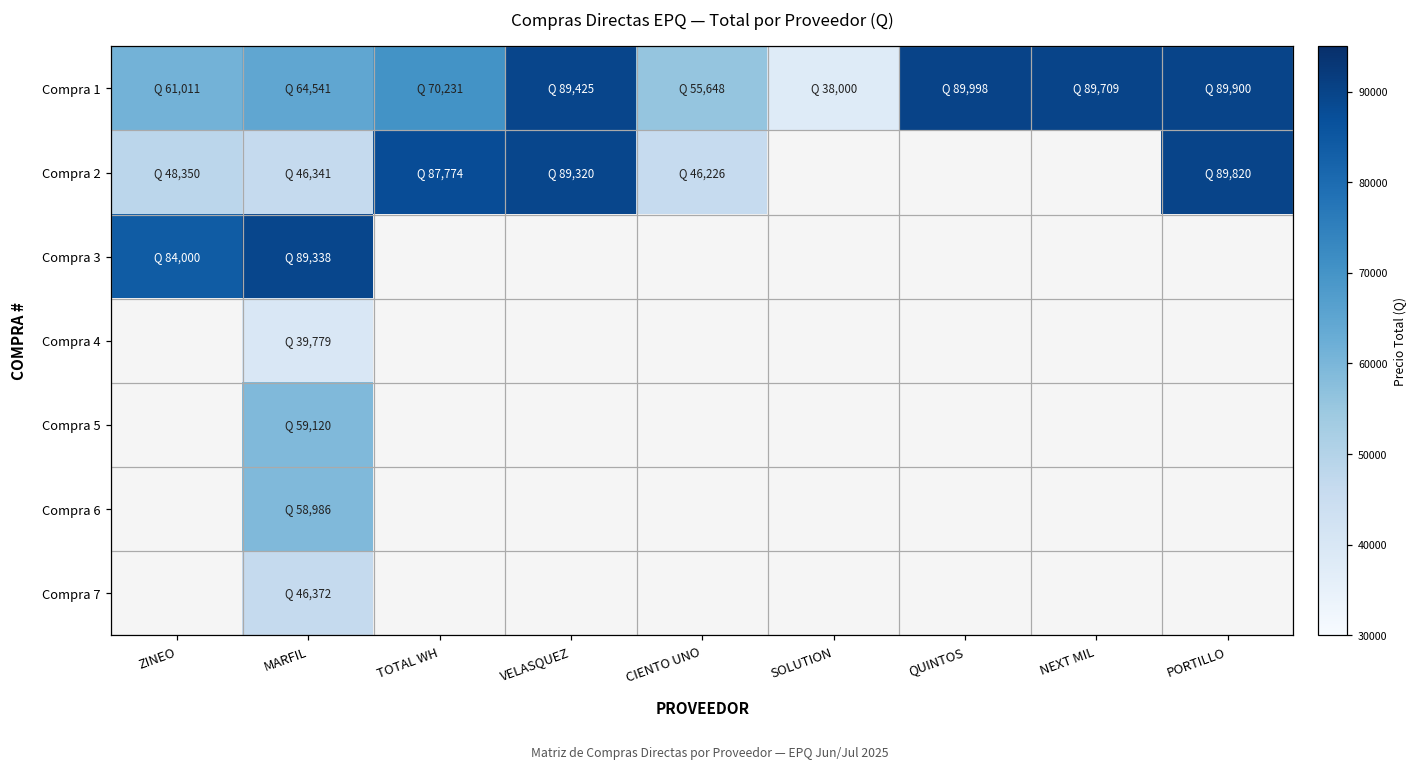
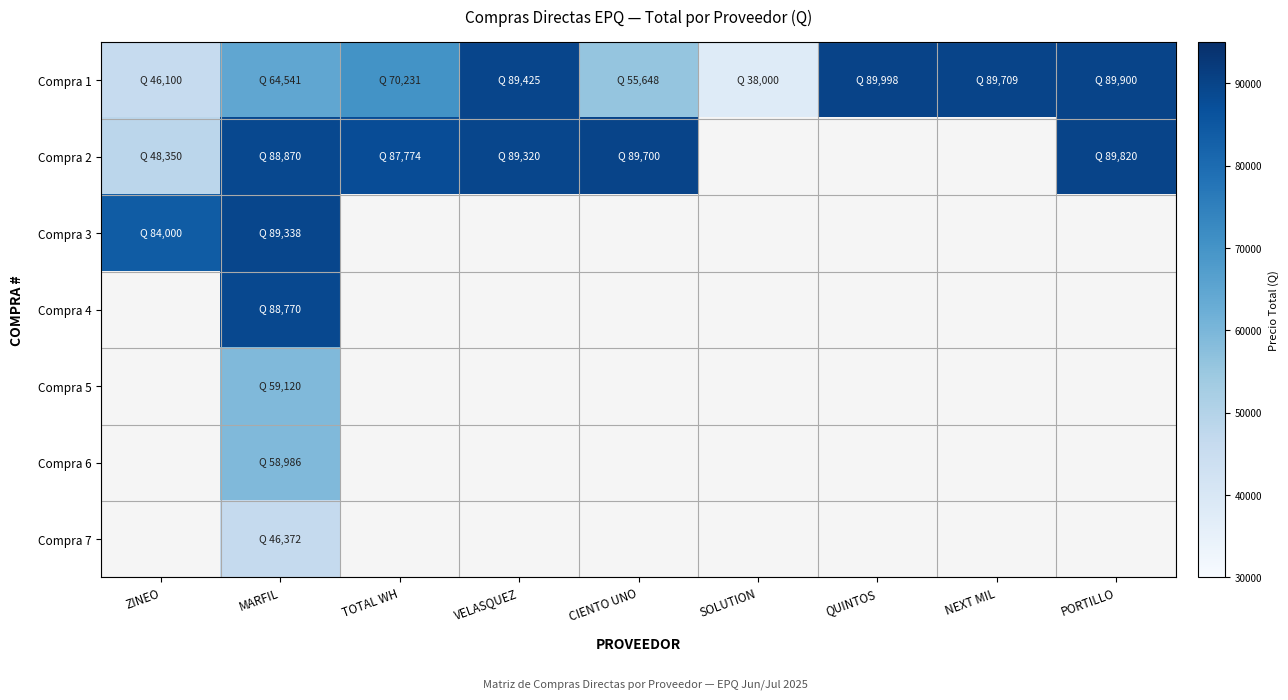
Compra 1, ZINEO: 61,011 -> 46,100
Compra 2, MARFIL: 46,341 -> 88,870
Compra 2, CIENTO UNO: 46,226 -> 89,700
Compra 4, MARFIL: 39,779 -> 88,770
